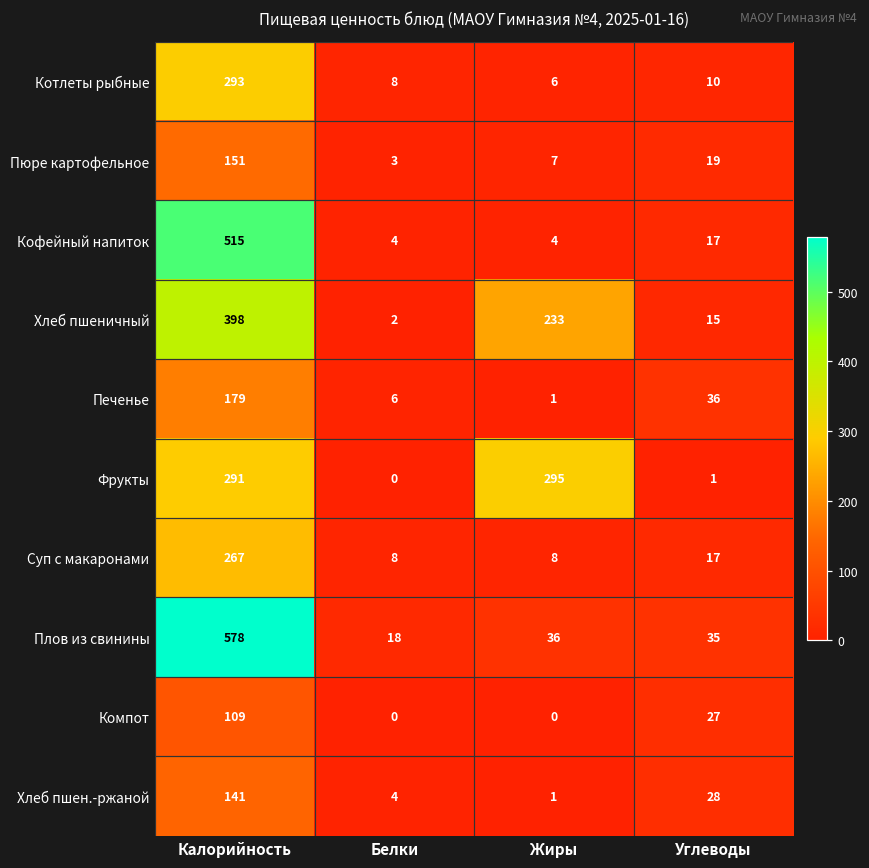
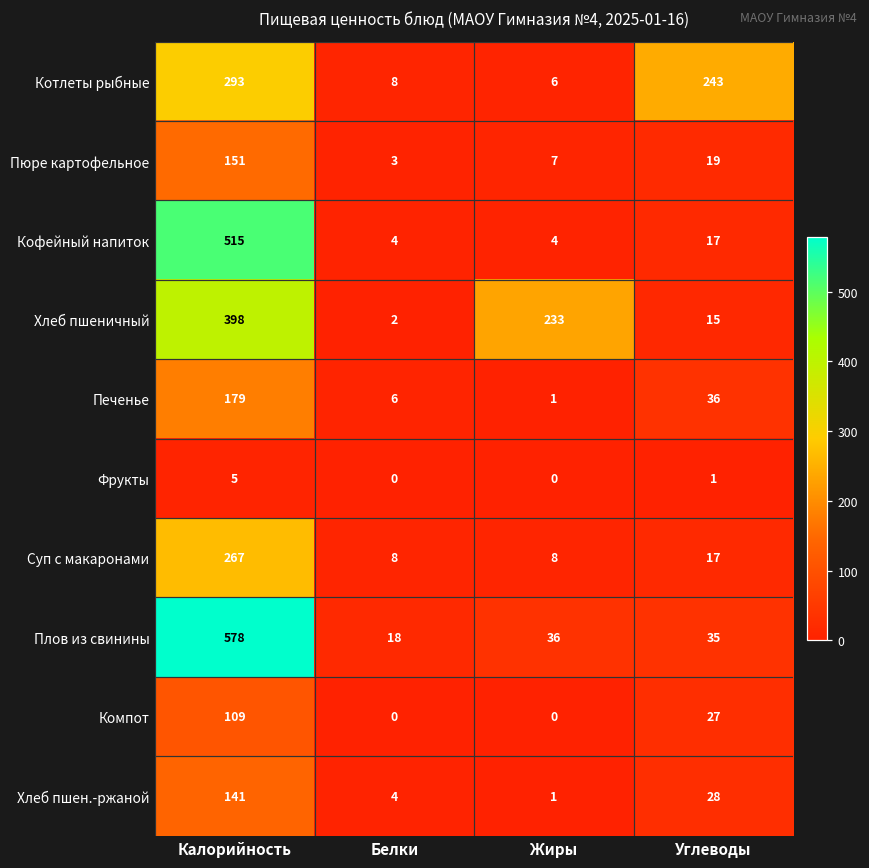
Котлеты рыбные, Углеводы: 10 -> 243
Фрукты, Калорийность: 291 -> 5
Фрукты, Жиры: 295 -> 0
